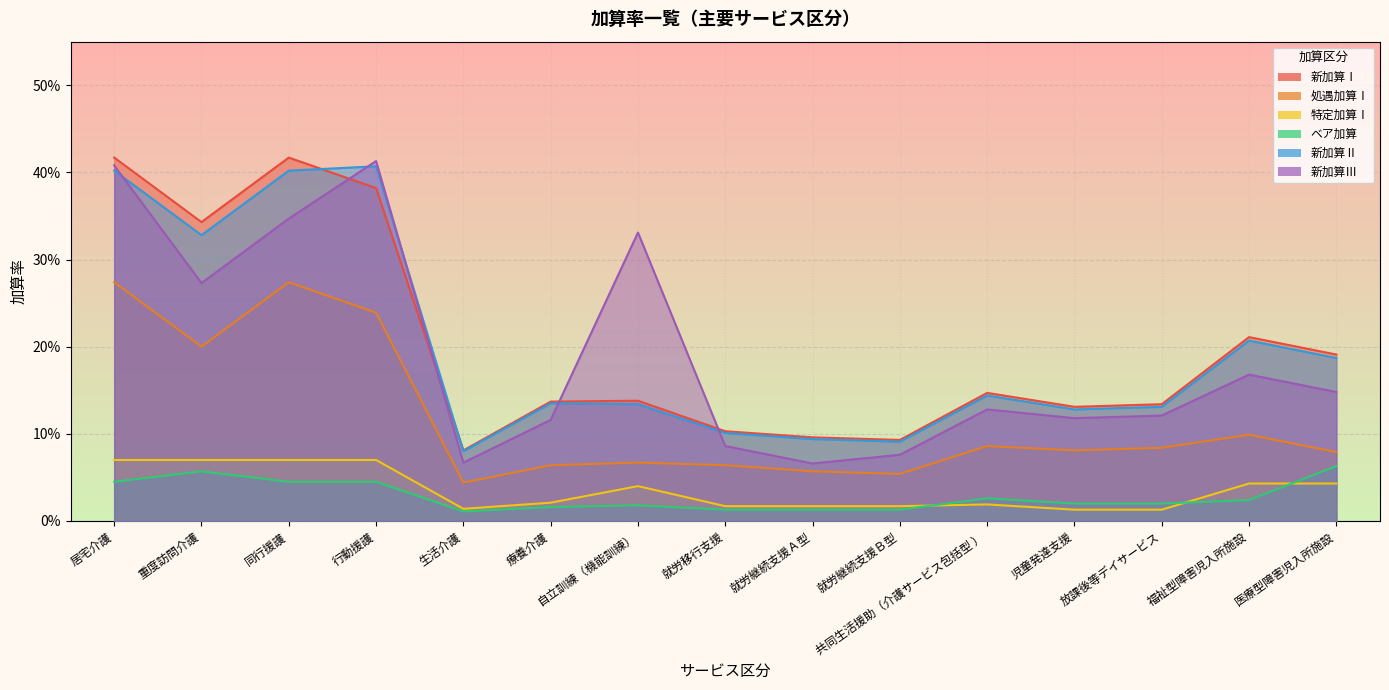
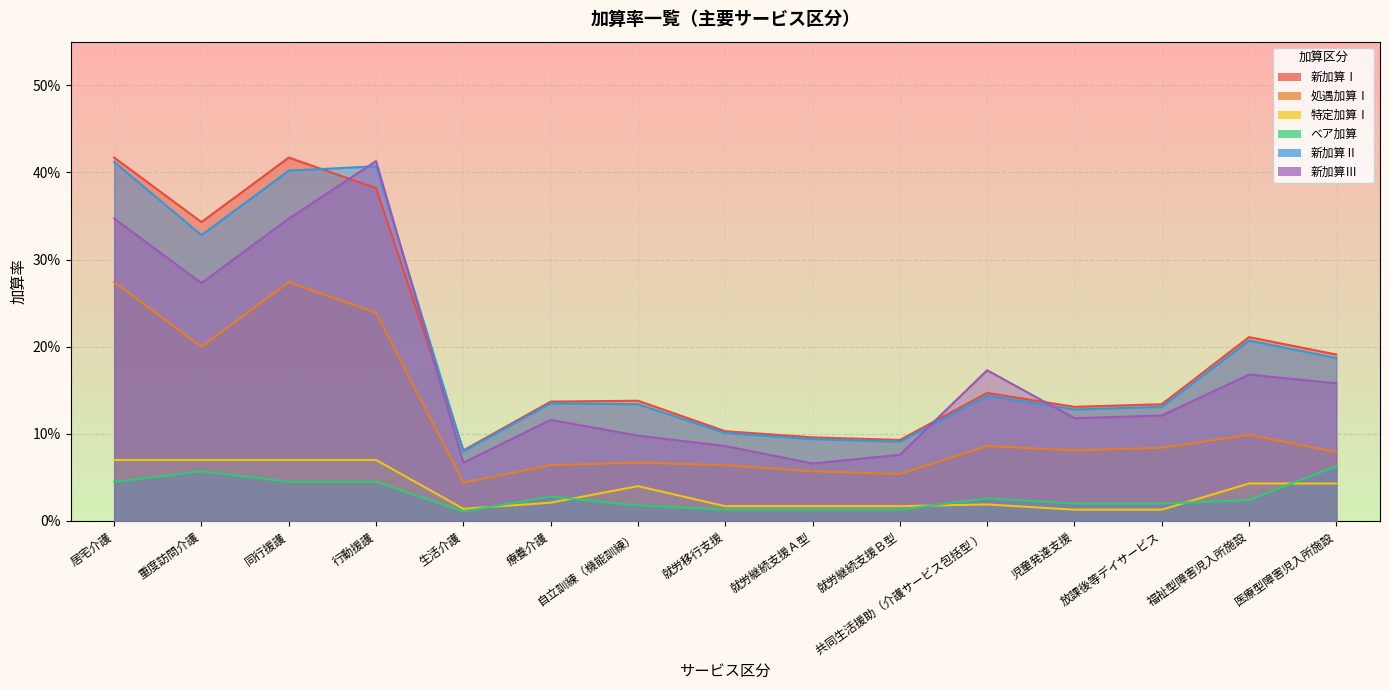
新加算Ⅱ, 居宅介護: 40% -> 41%
新加算Ⅲ, 居宅介護: 41% -> 35%
ベア加算, 療養介護: 2% -> 3%
新加算Ⅲ, 自立訓練（機能訓練）: 33% -> 10%
新加算Ⅲ, 共同生活援助（介護サービス包括型 ）: 13% -> 17%
新加算Ⅲ, 医療型障害児入所施設: 15% -> 16%
